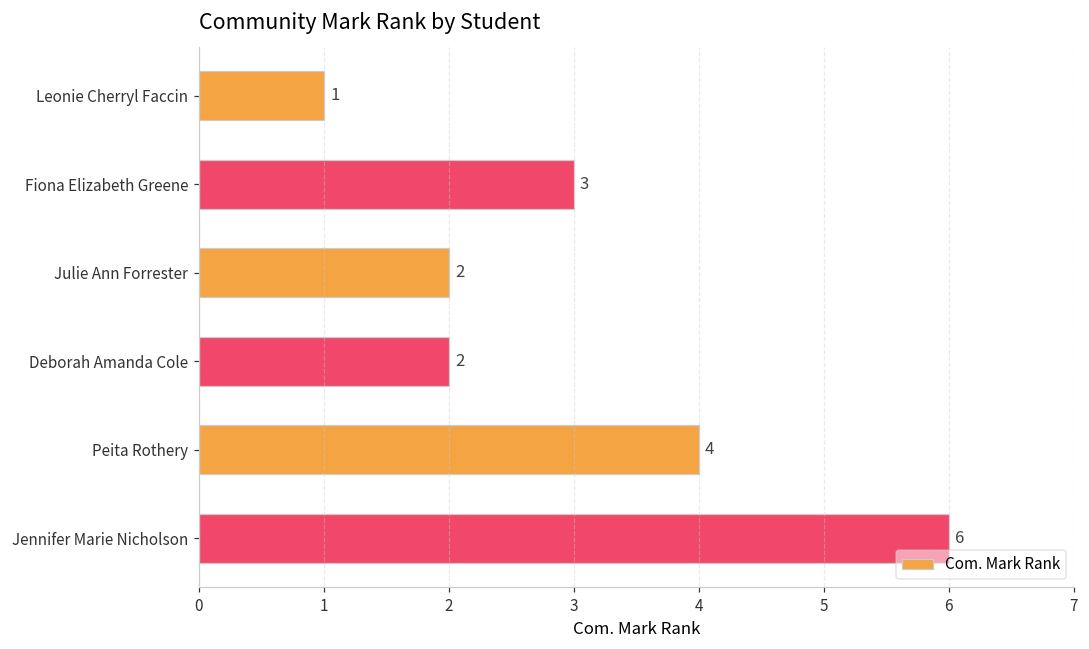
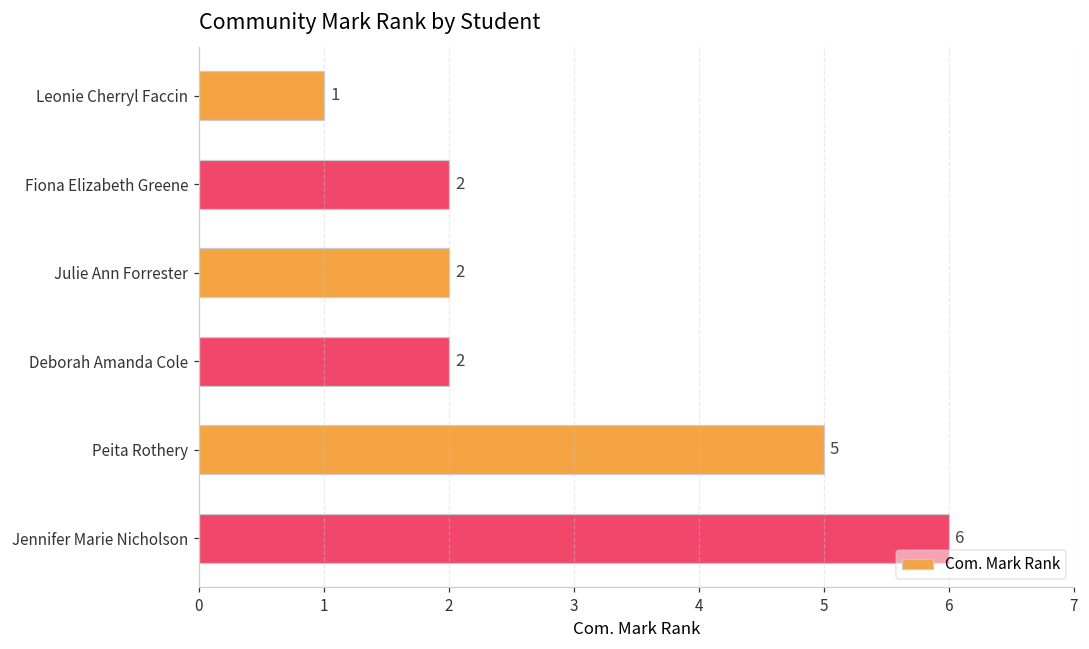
Fiona Elizabeth Greene: 3 -> 2
Peita Rothery: 4 -> 5
